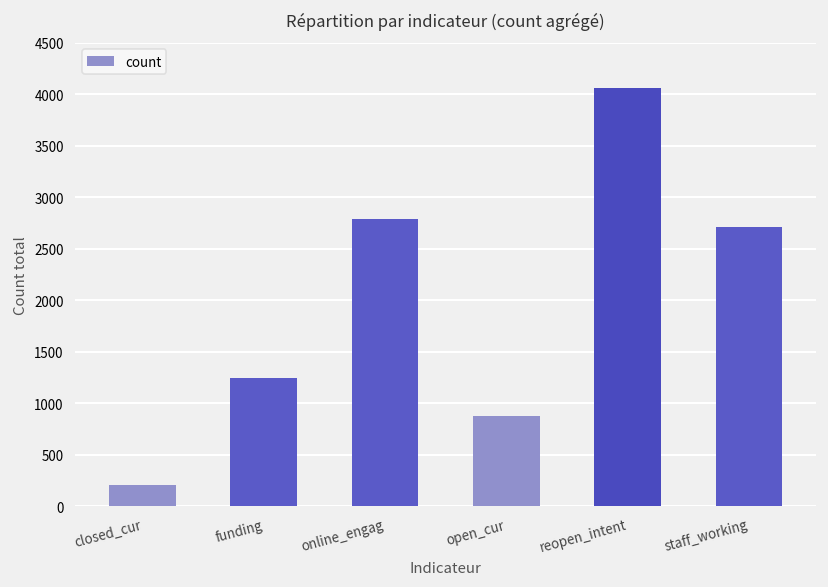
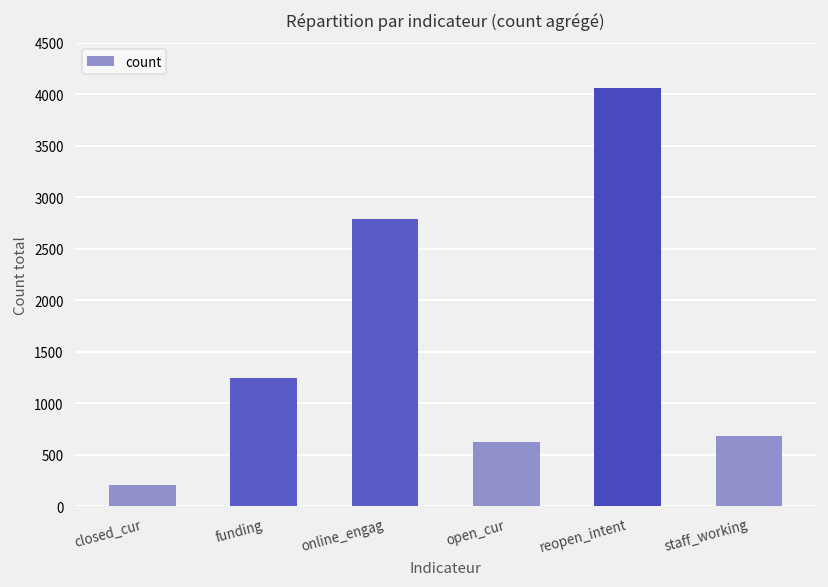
open_cur: 900 -> 600
staff_working: 2700 -> 700
